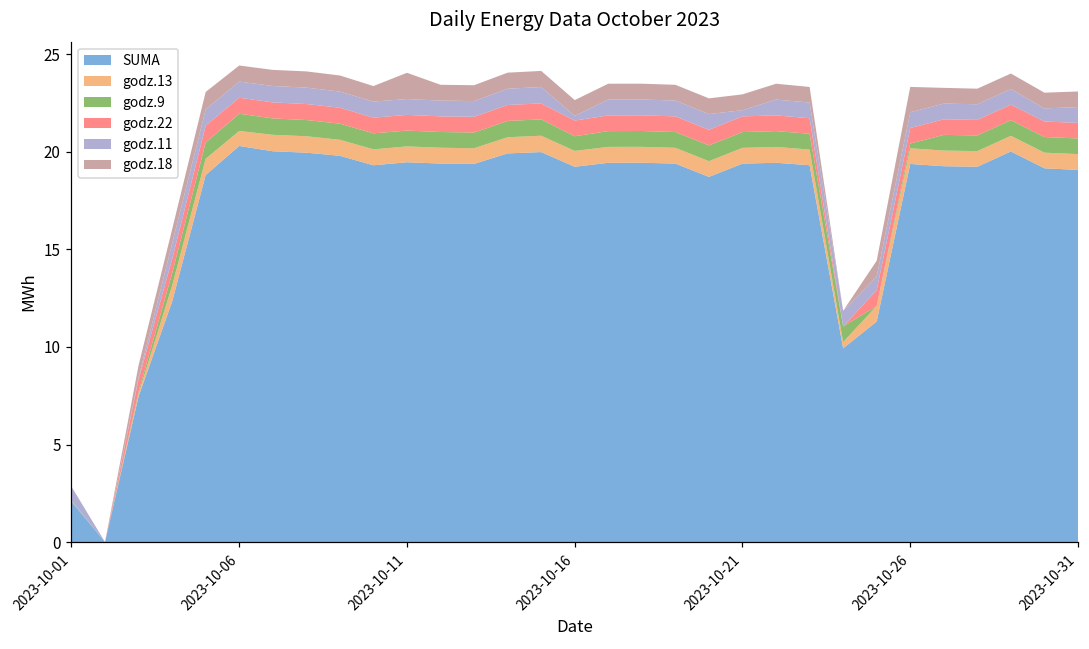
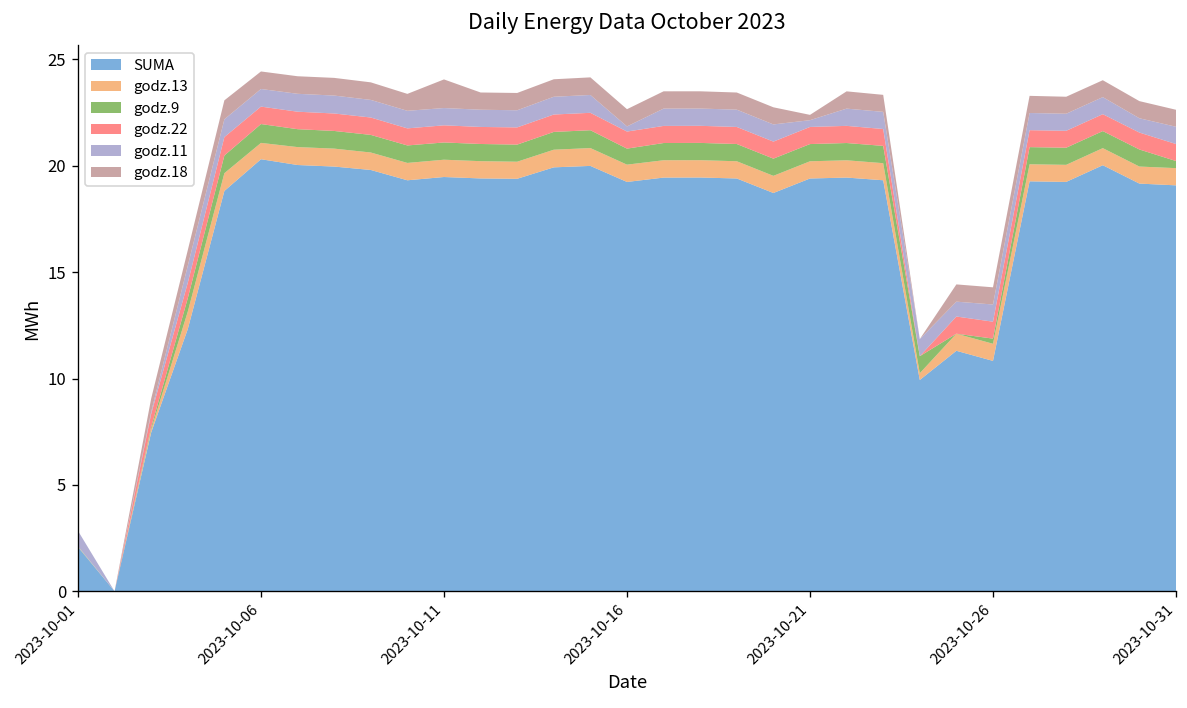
godz.18, 2023-10-21: 0.8 -> 0.3
SUMA, 2023-10-26: 19.4 -> 10.8
godz.18, 2023-10-26: 1.3 -> 0.8
godz.9, 2023-10-31: 0.8 -> 0.3
